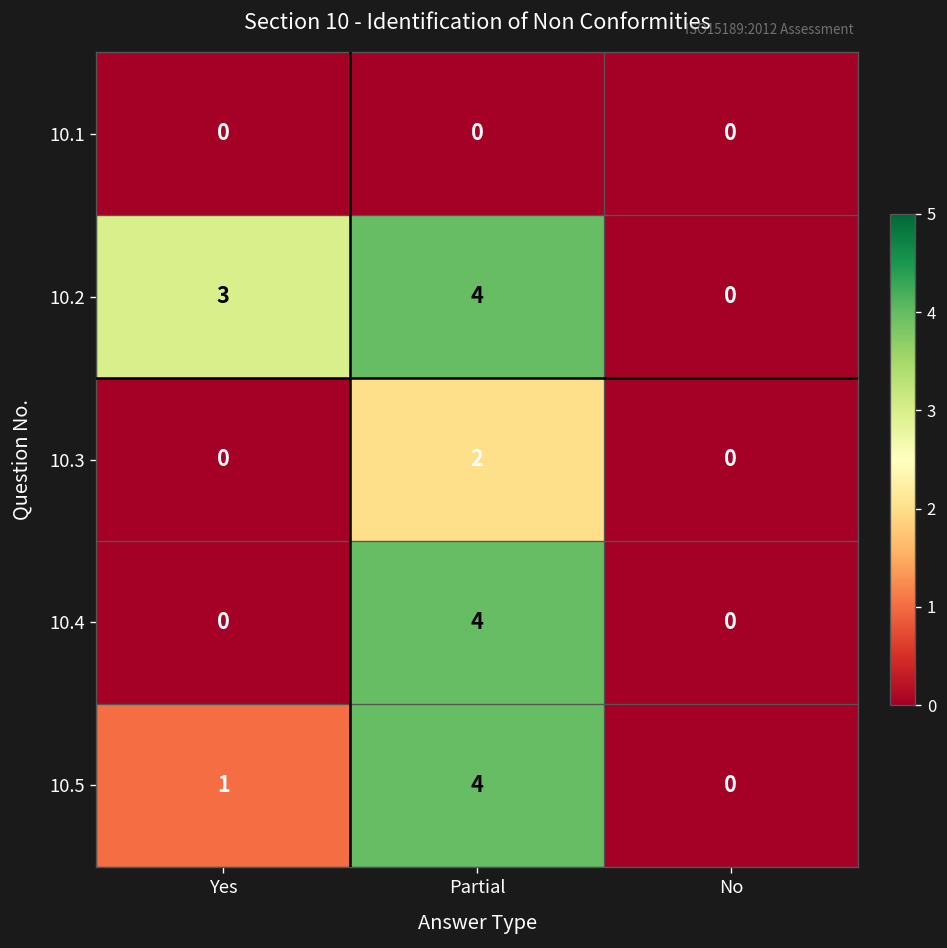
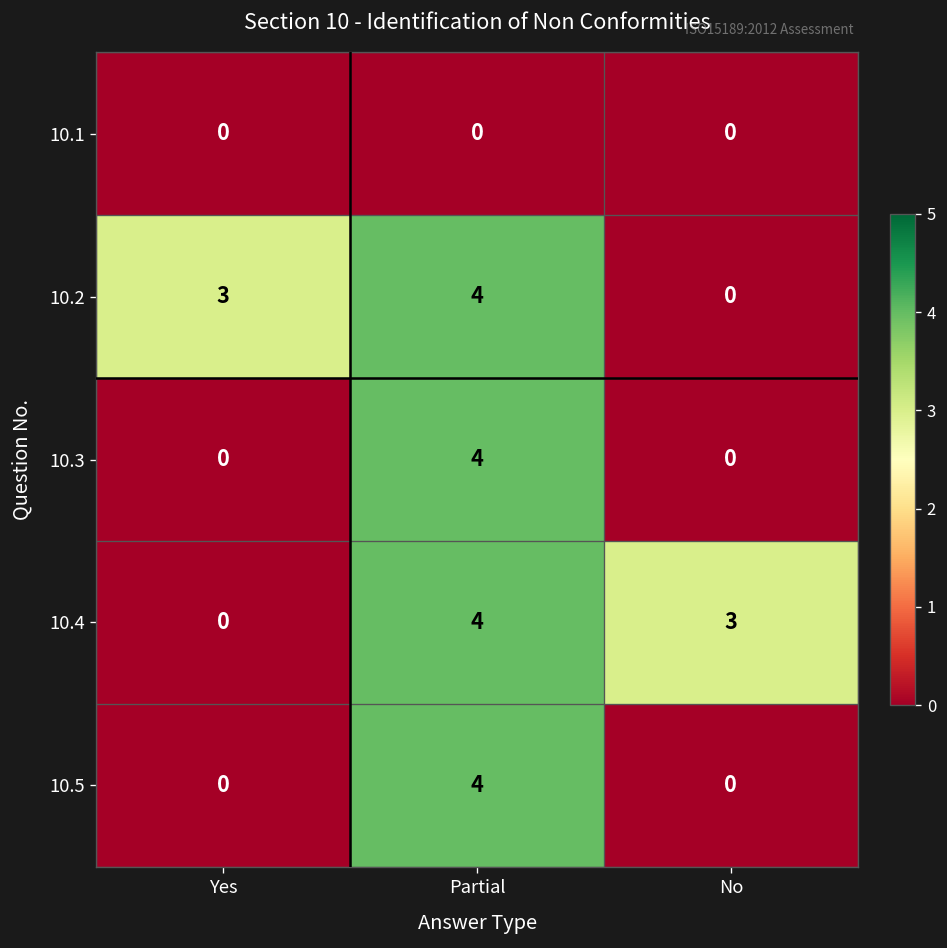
10.3, Partial: 2 -> 4
10.4, No: 0 -> 3
10.5, Yes: 1 -> 0
